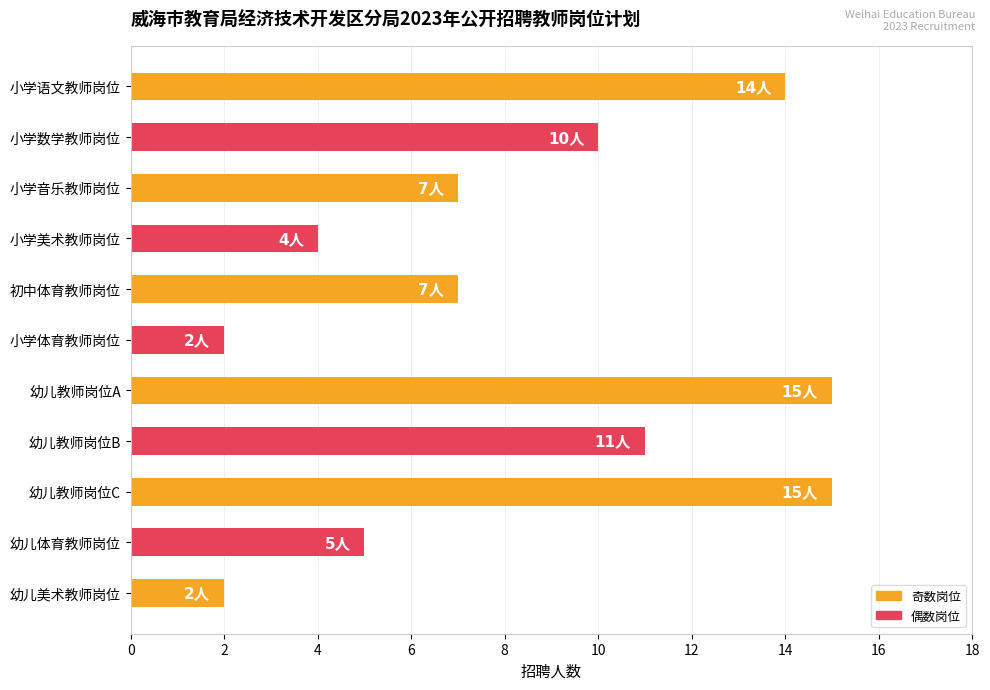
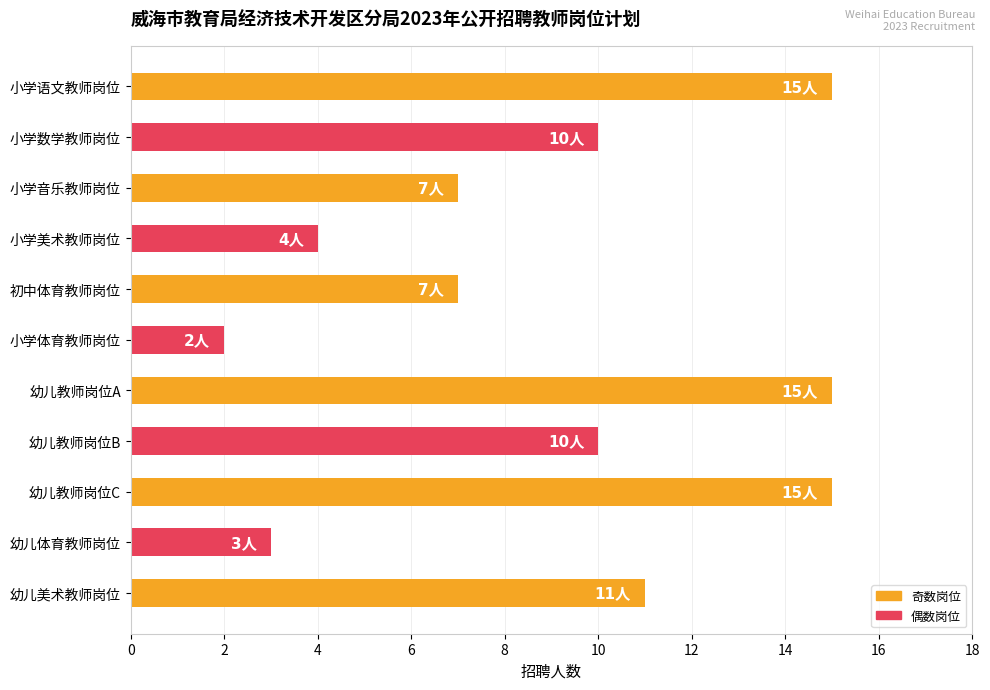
小学语文教师岗位: 14人 -> 15人
幼儿教师岗位B: 11人 -> 10人
幼儿体育教师岗位: 5人 -> 3人
幼儿美术教师岗位: 2人 -> 11人
